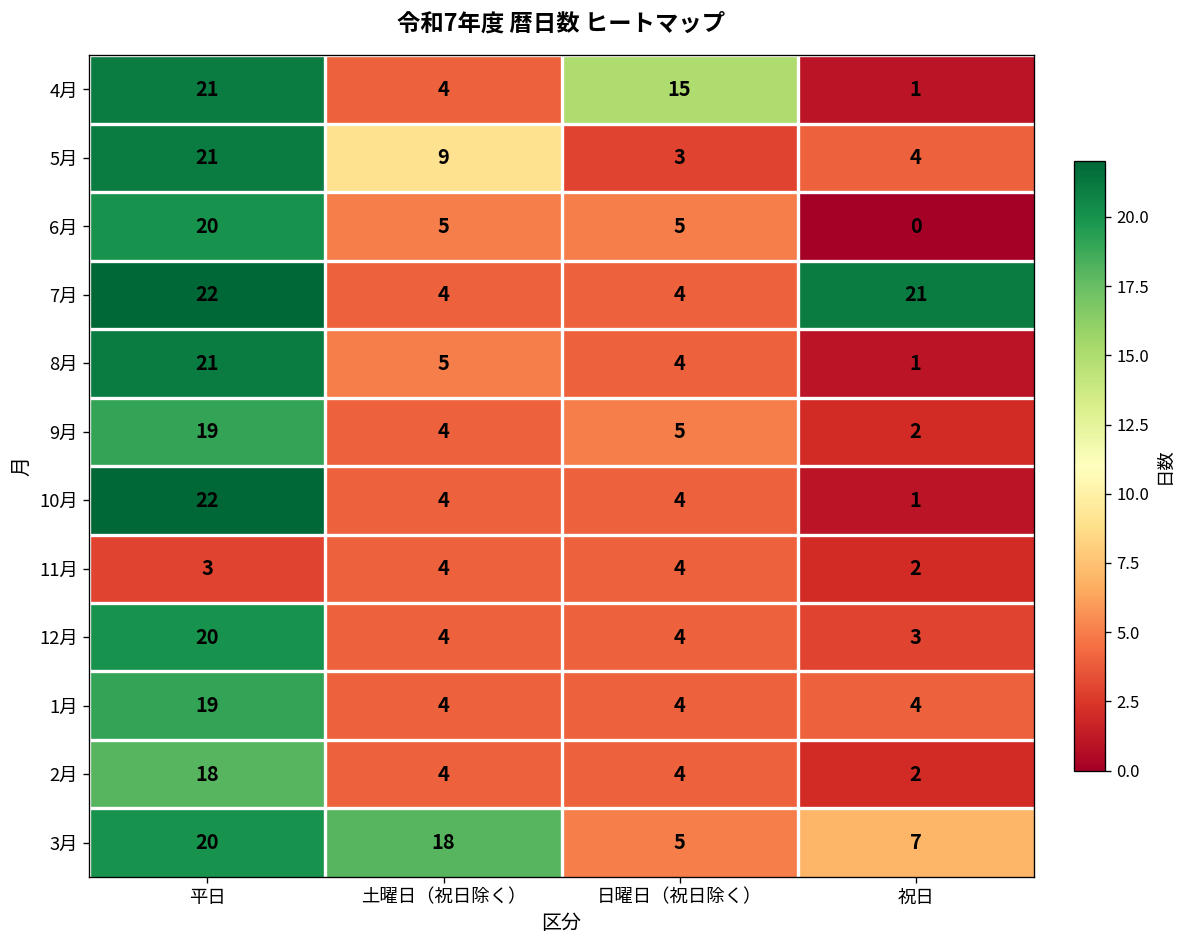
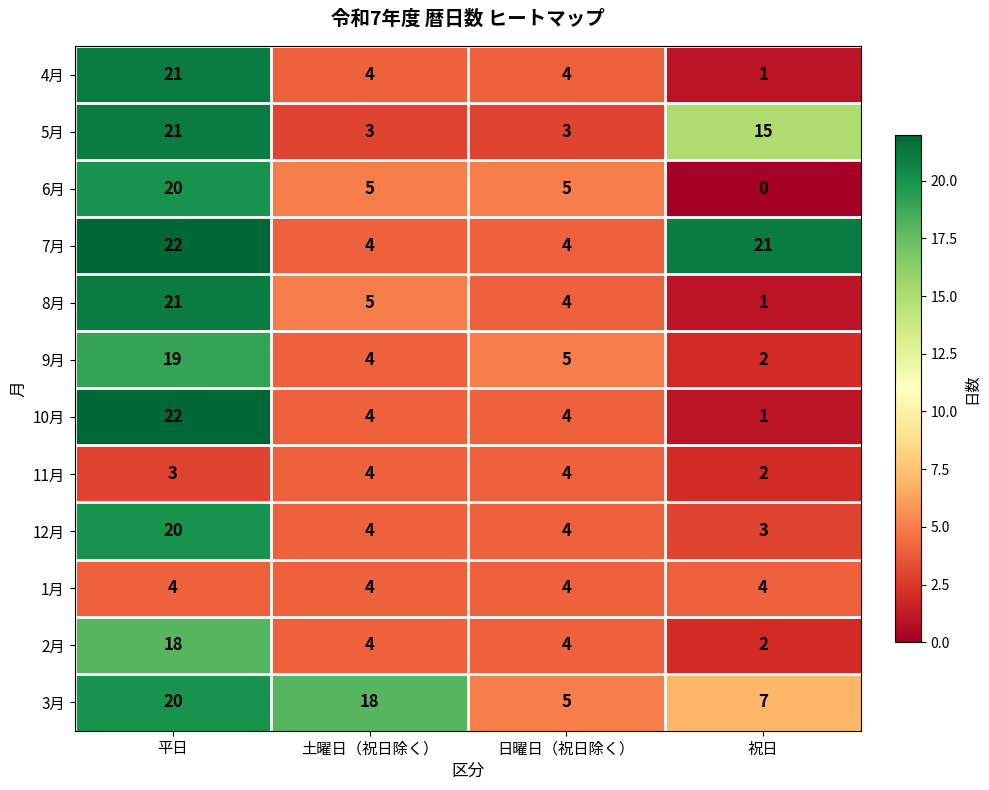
4月, 日曜日（祝日除く）: 15 -> 4
5月, 土曜日（祝日除く）: 9 -> 3
5月, 祝日: 4 -> 15
1月, 平日: 19 -> 4
